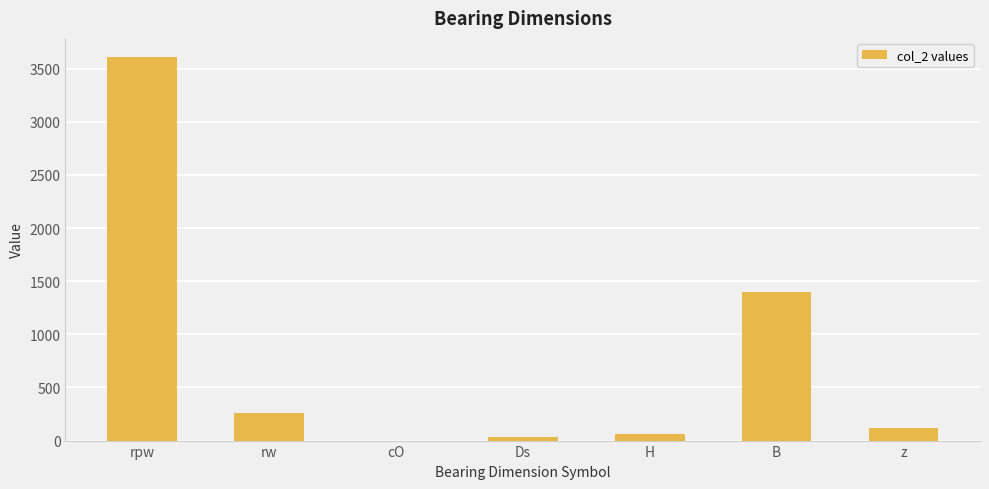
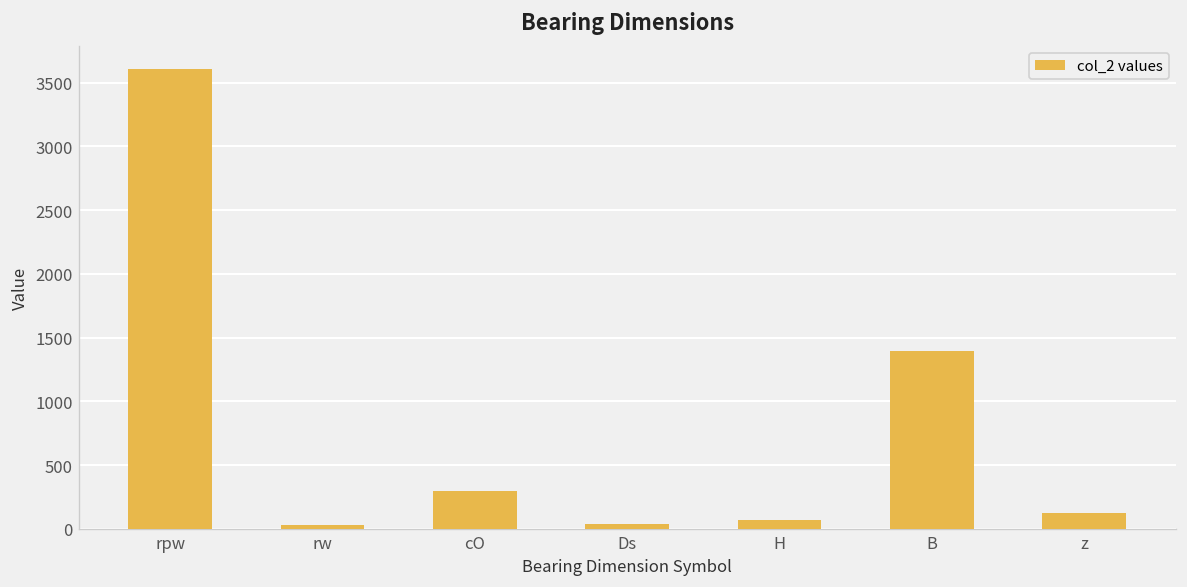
rw: 260 -> 30
cO: 0 -> 290
